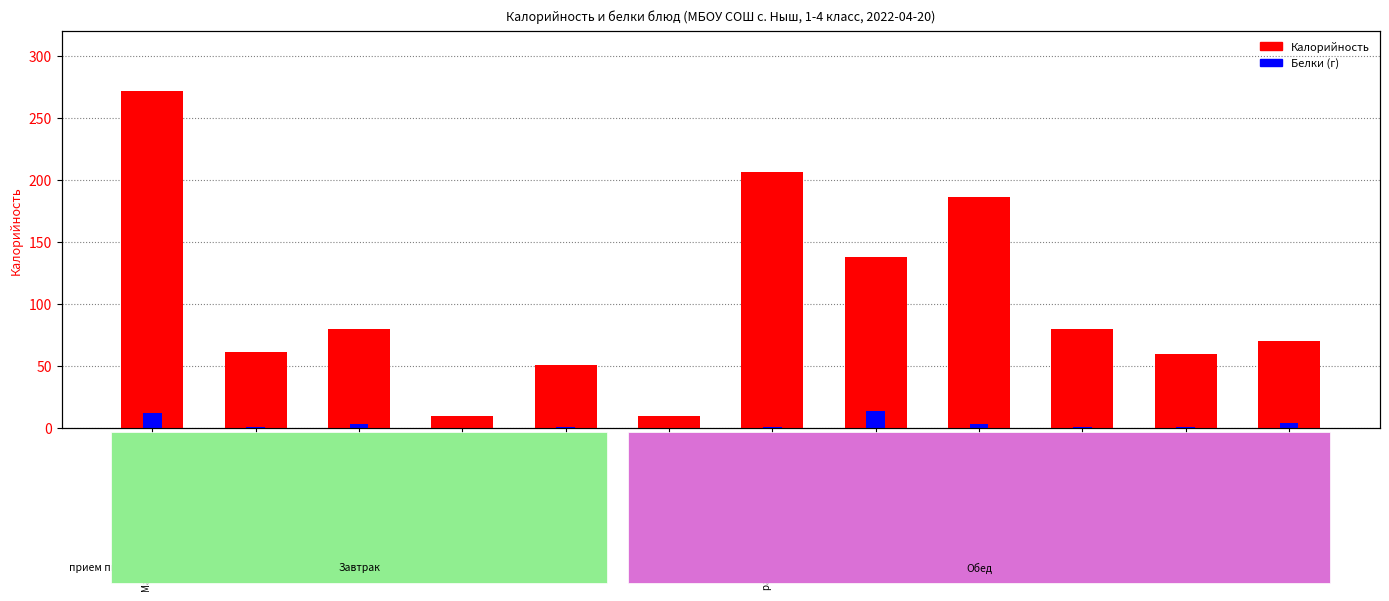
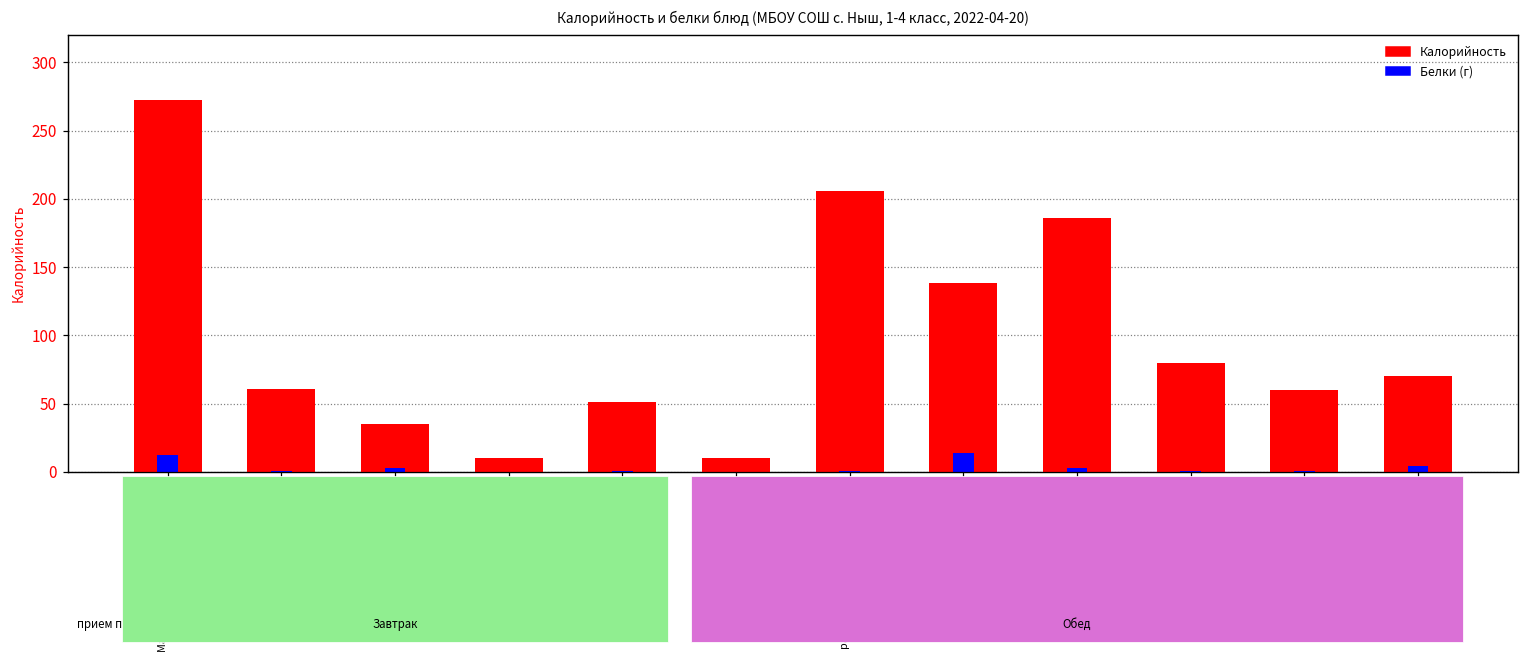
Калорийность, хлеб пшеничный (завтрак): 80 -> 35
